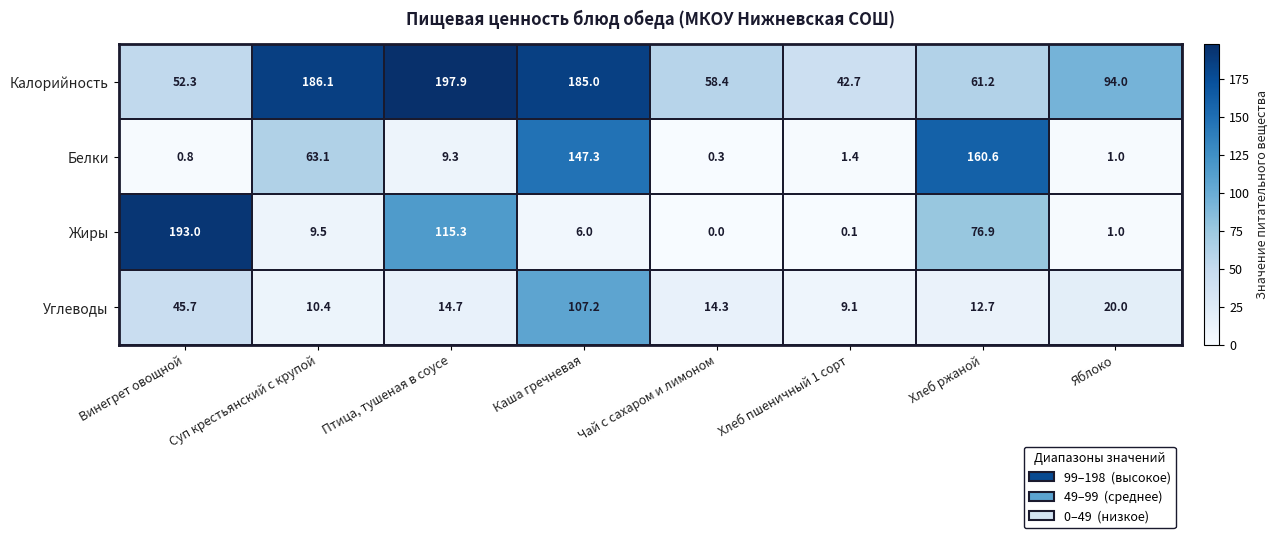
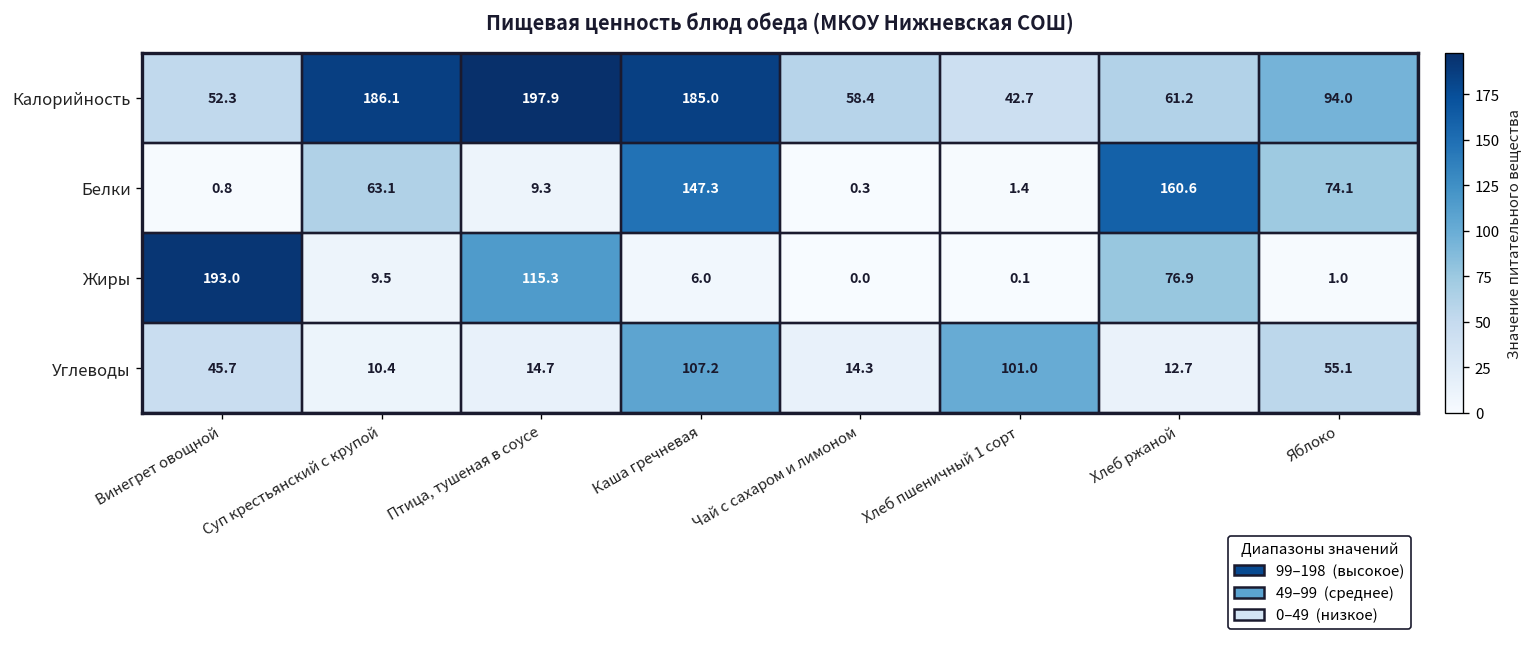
Белки, Яблоко: 1.0 -> 74.1
Углеводы, Хлеб пшеничный 1 сорт: 9.1 -> 101.0
Углеводы, Яблоко: 20.0 -> 55.1
